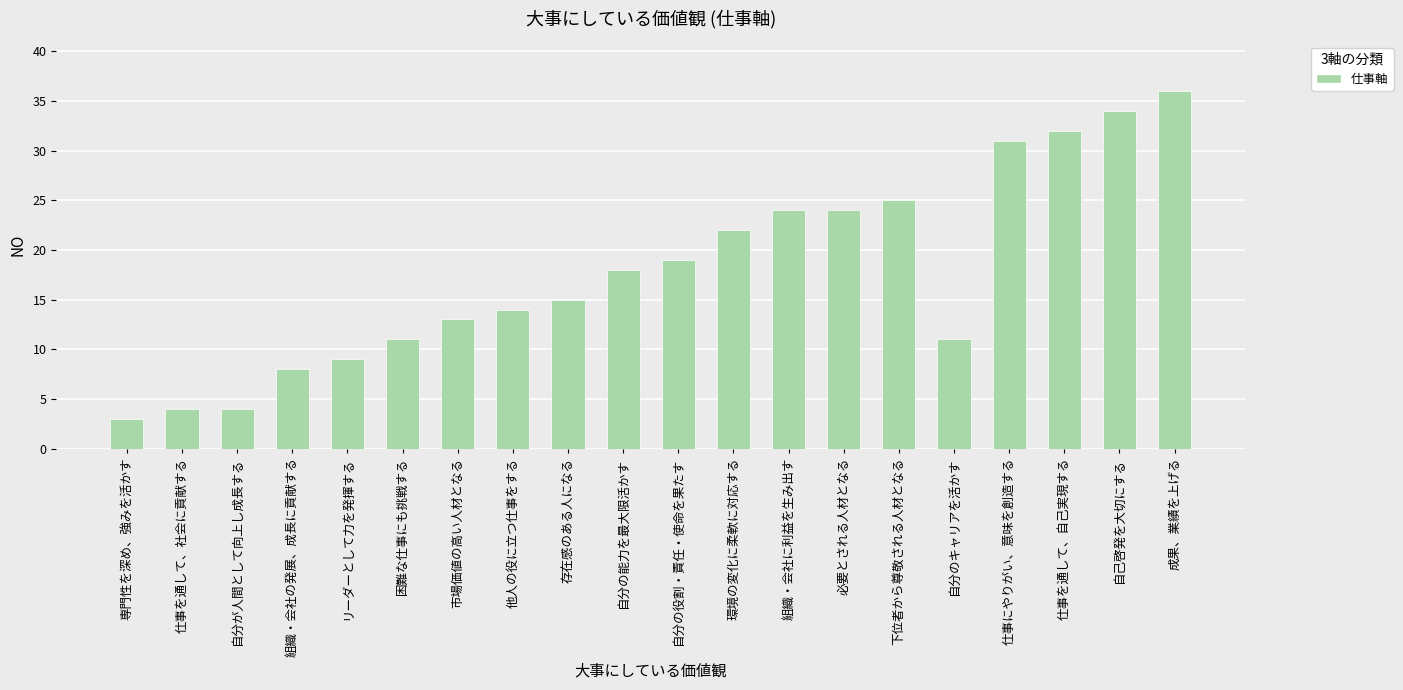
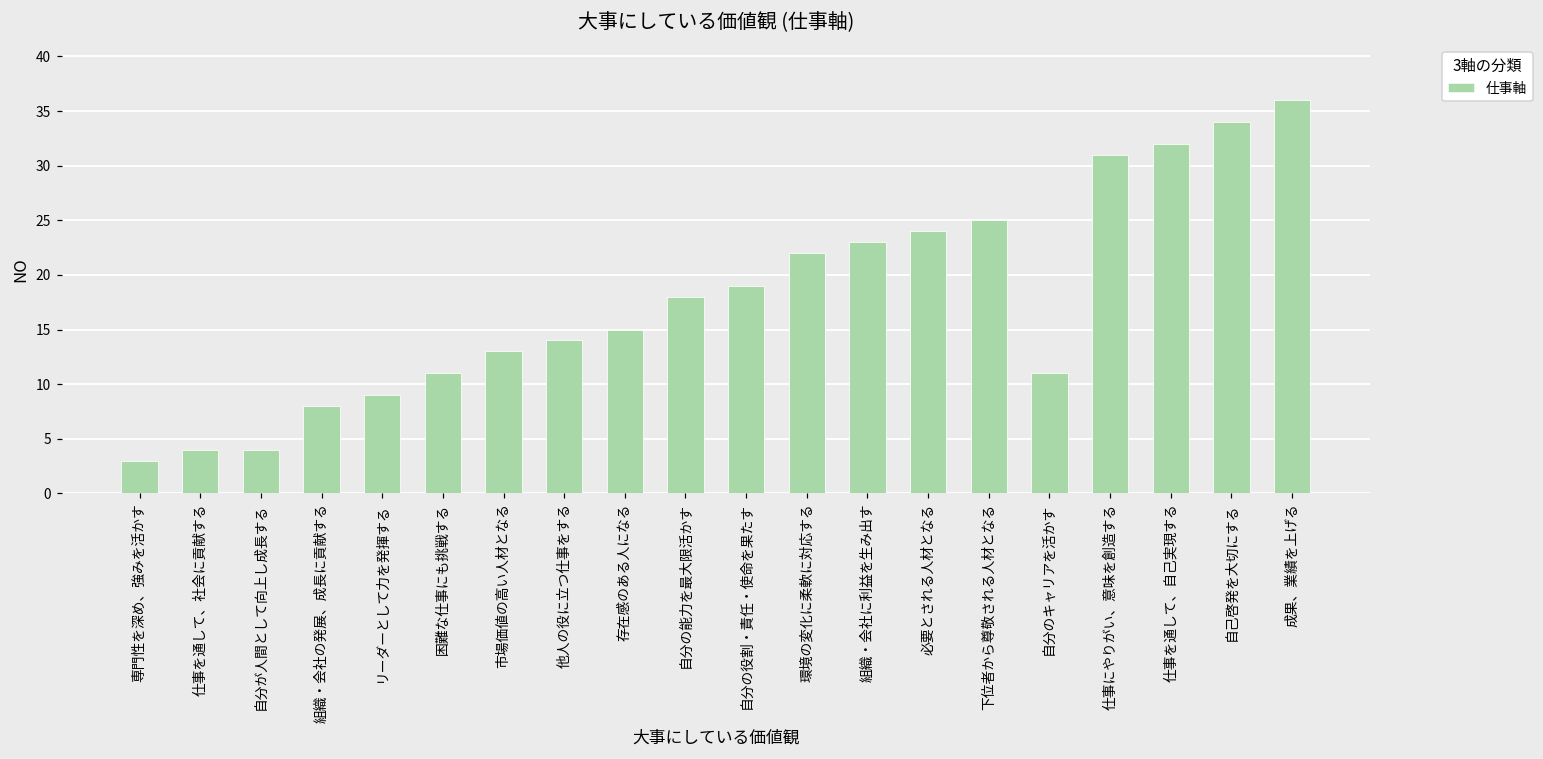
組織・会社に利益を生み出す: 24 -> 23
